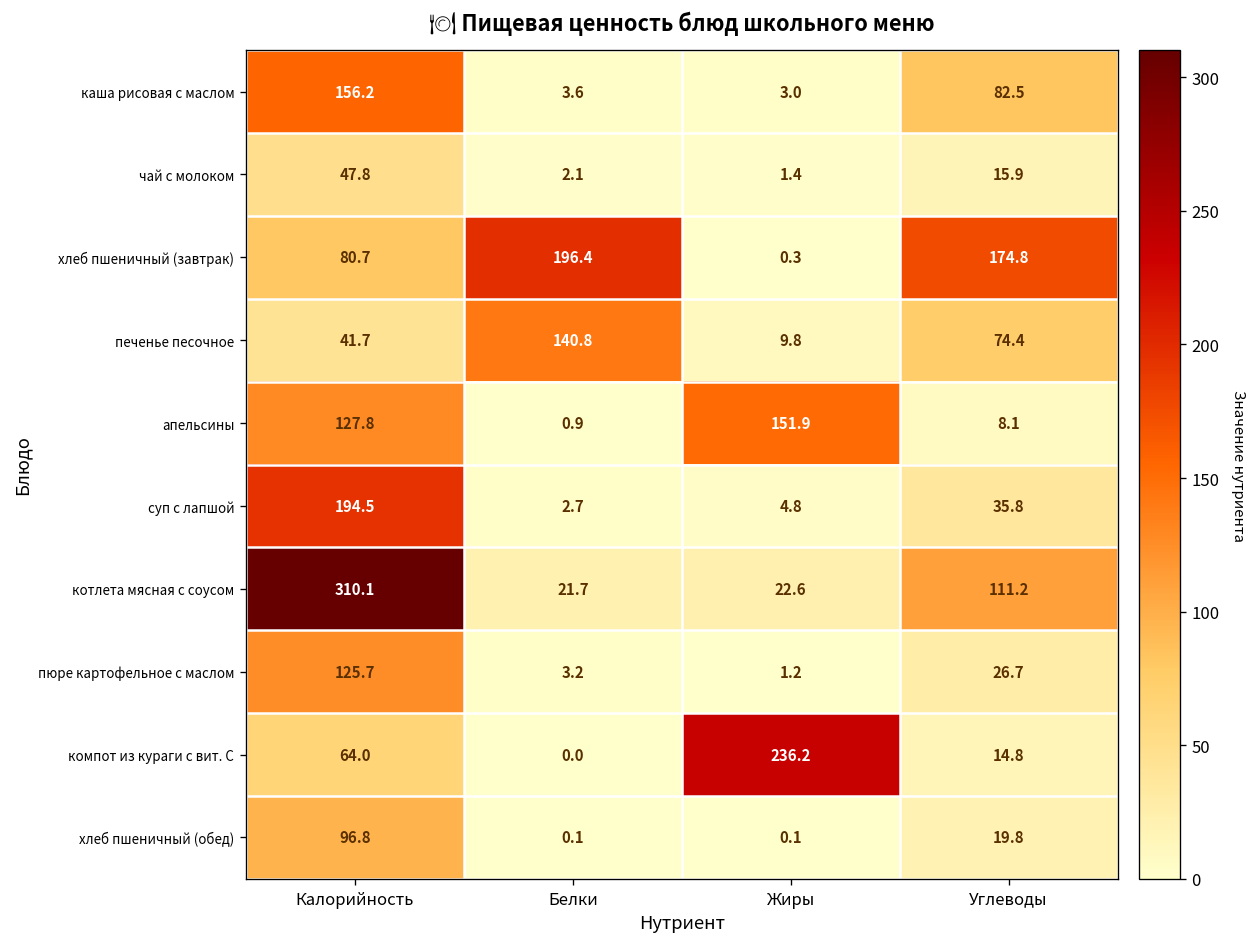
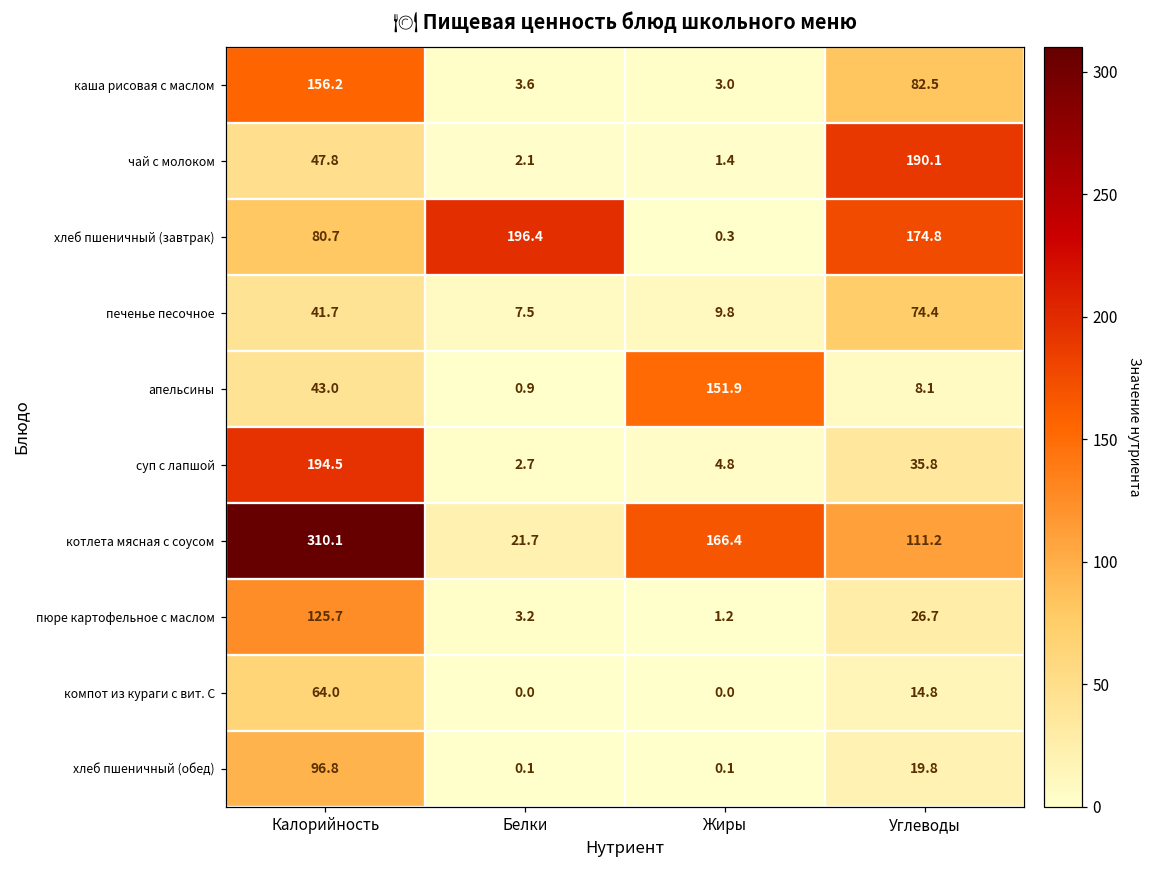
чай с молоком, Углеводы: 15.9 -> 190.1
печенье песочное, Белки: 140.8 -> 7.5
апельсины, Калорийность: 127.8 -> 43.0
котлета мясная с соусом, Жиры: 22.6 -> 166.4
компот из кураги с вит. С, Жиры: 236.2 -> 0.0
